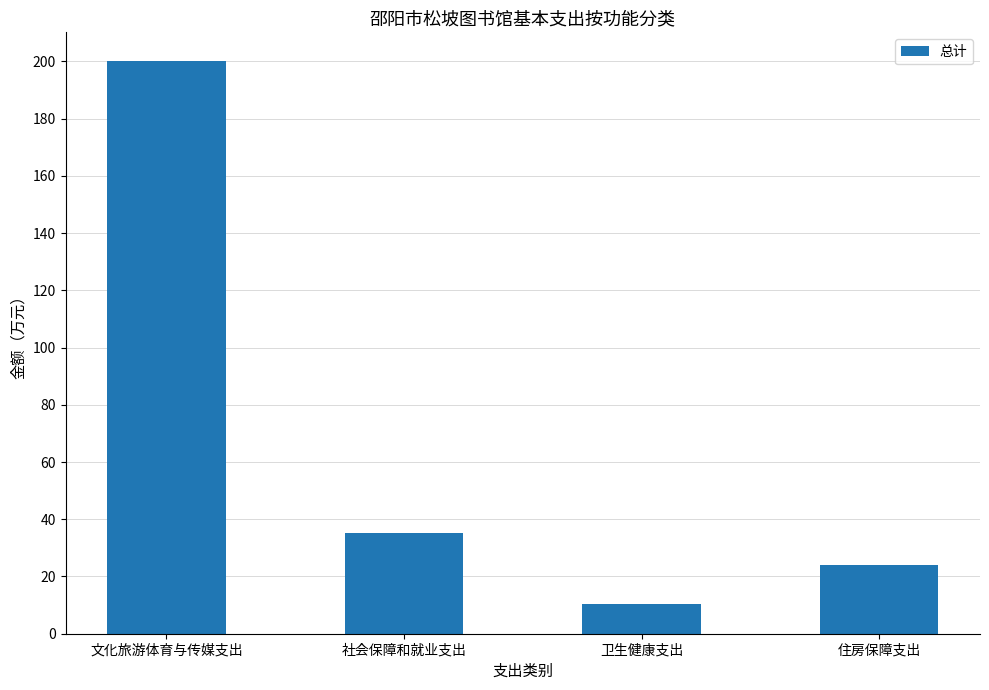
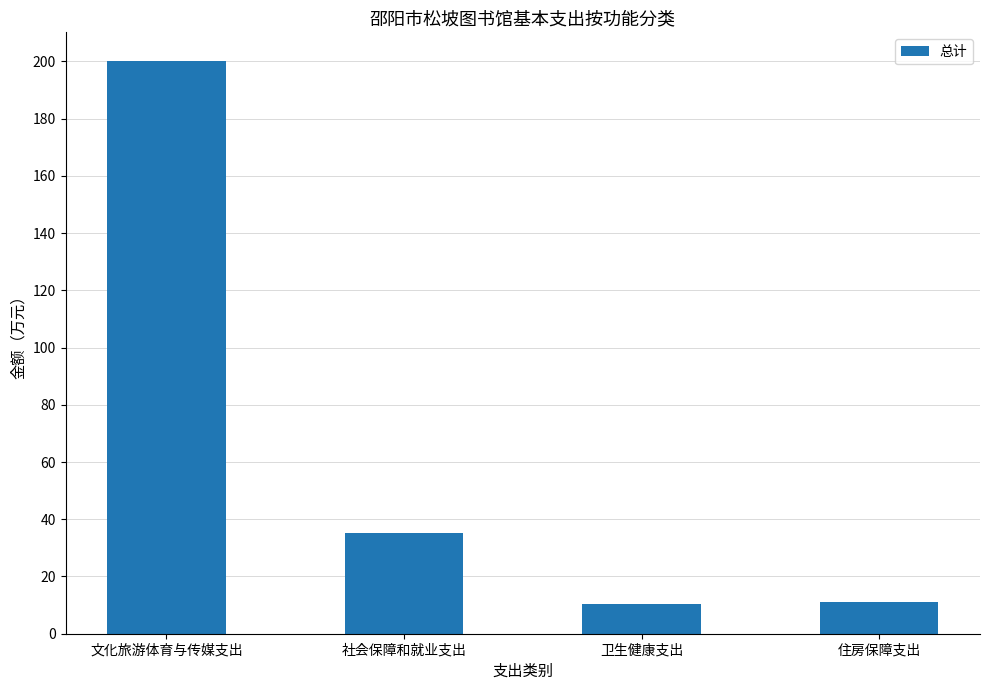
住房保障支出: 24 -> 11
